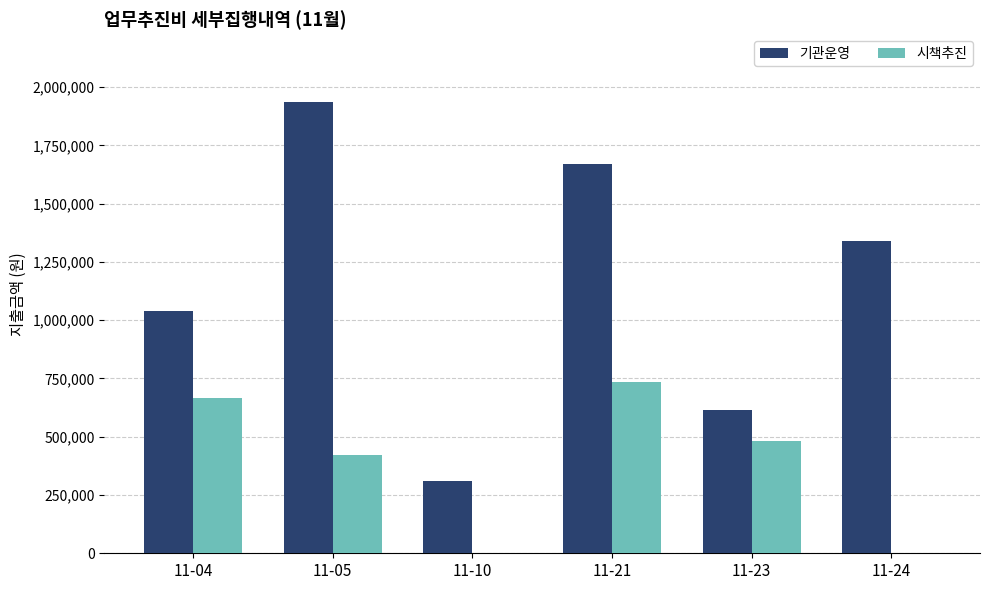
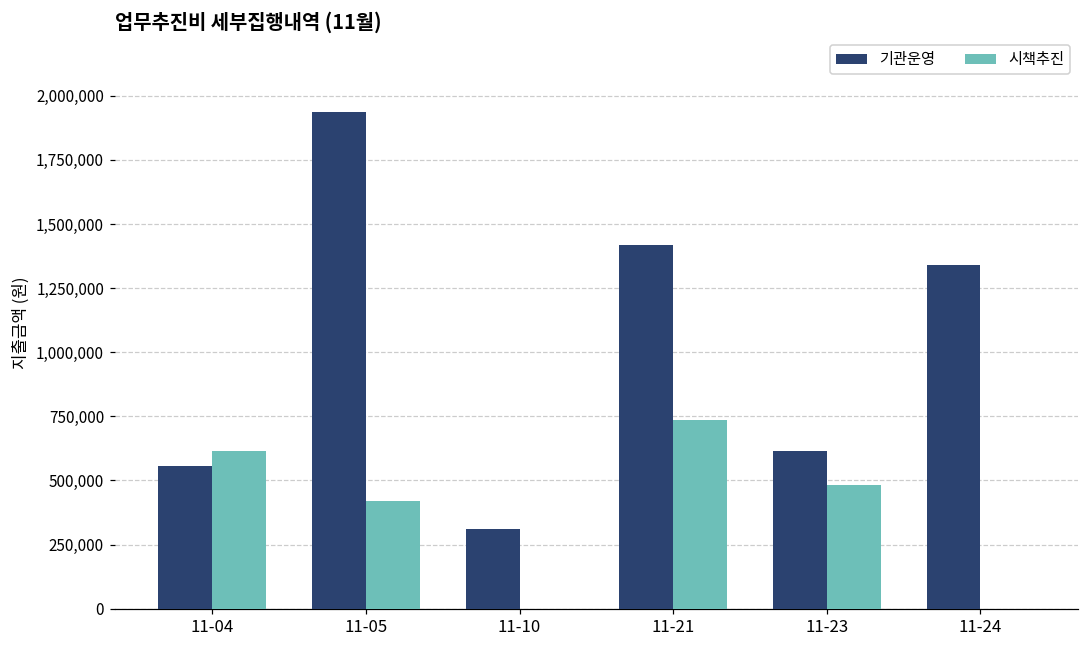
기관운영, 11-04: 1,040,000 -> 560,000
시책추진, 11-04: 670,000 -> 610,000
기관운영, 11-21: 1,670,000 -> 1,420,000
